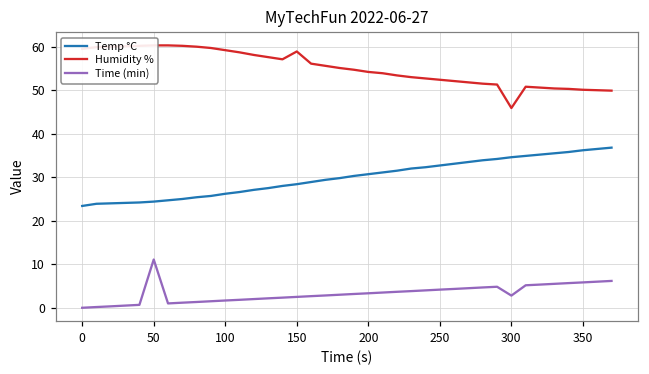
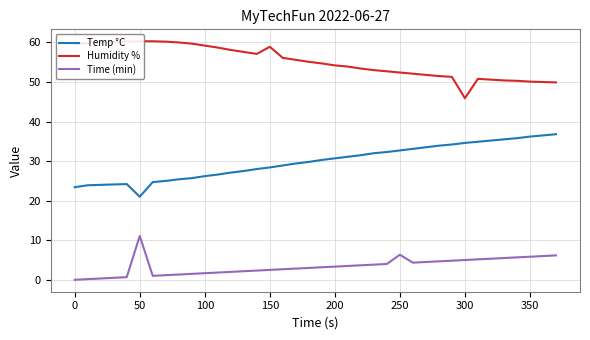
Temp °C, 50: 24 -> 21
Time (min), 250: 4 -> 6
Time (min), 300: 3 -> 5
